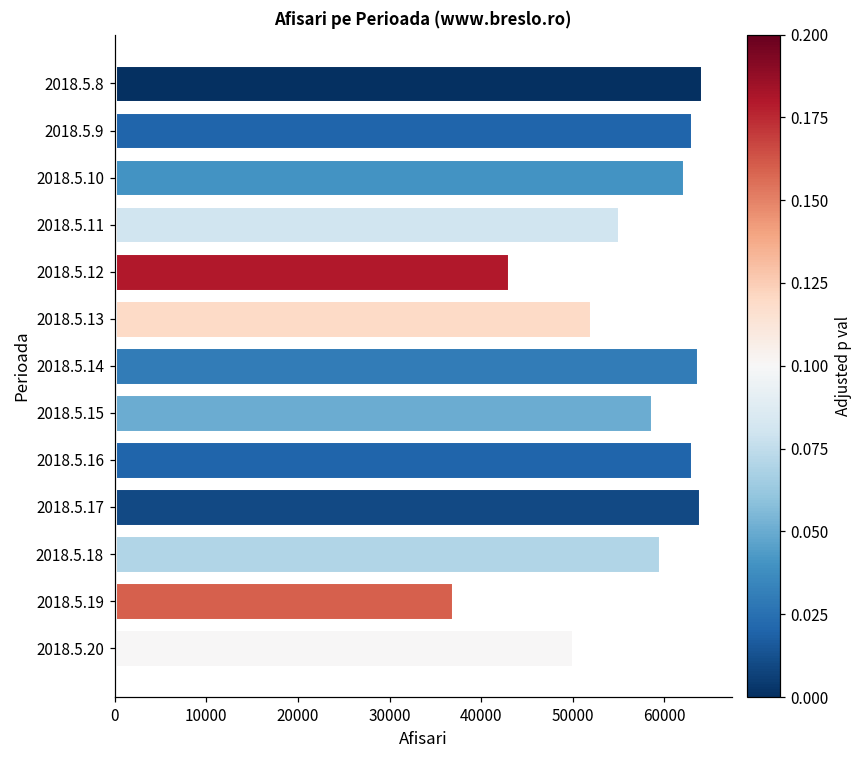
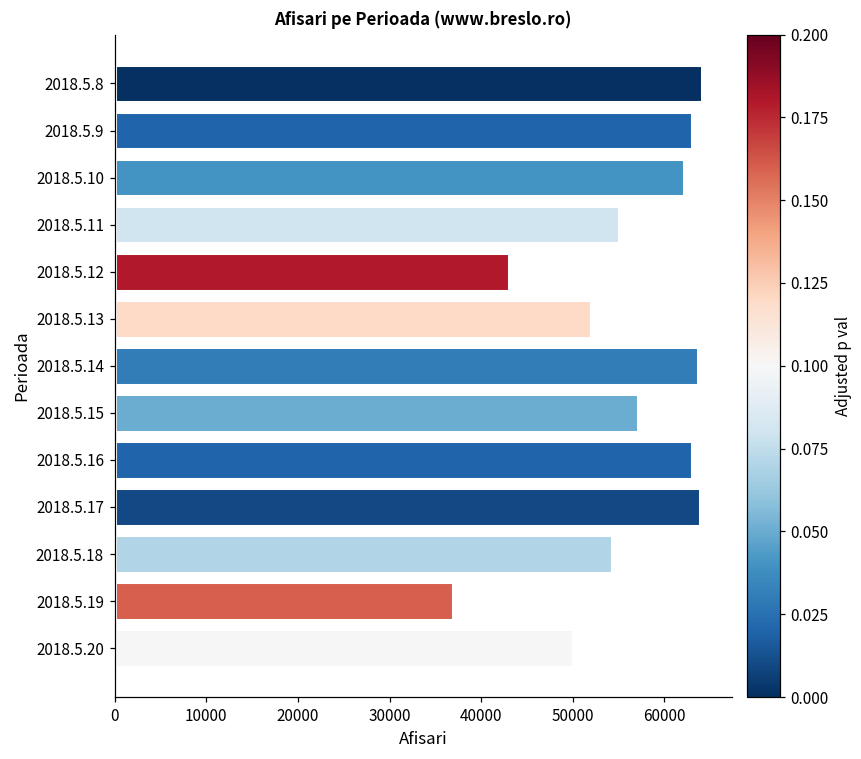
2018.5.15: 59000 -> 57000
2018.5.18: 60000 -> 54000
